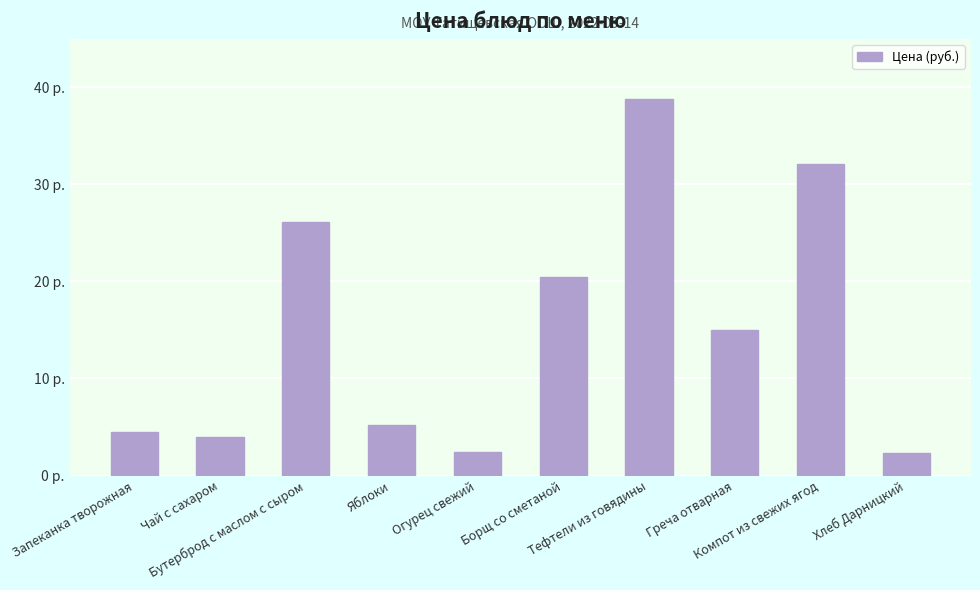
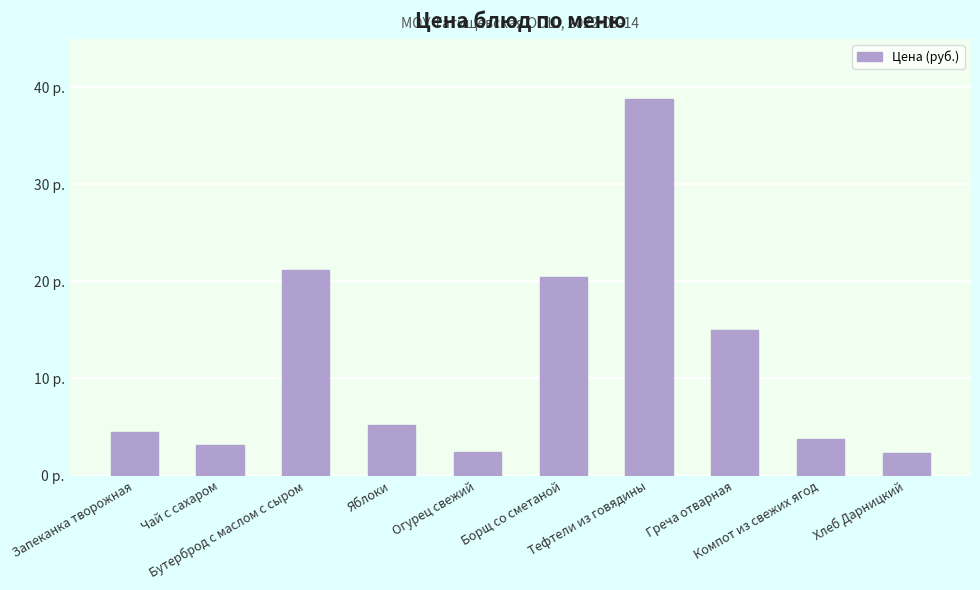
Чай с сахаром: 4 р. -> 3 р.
Бутерброд с маслом с сыром: 26 р. -> 21 р.
Компот из свежих ягод: 32 р. -> 4 р.
